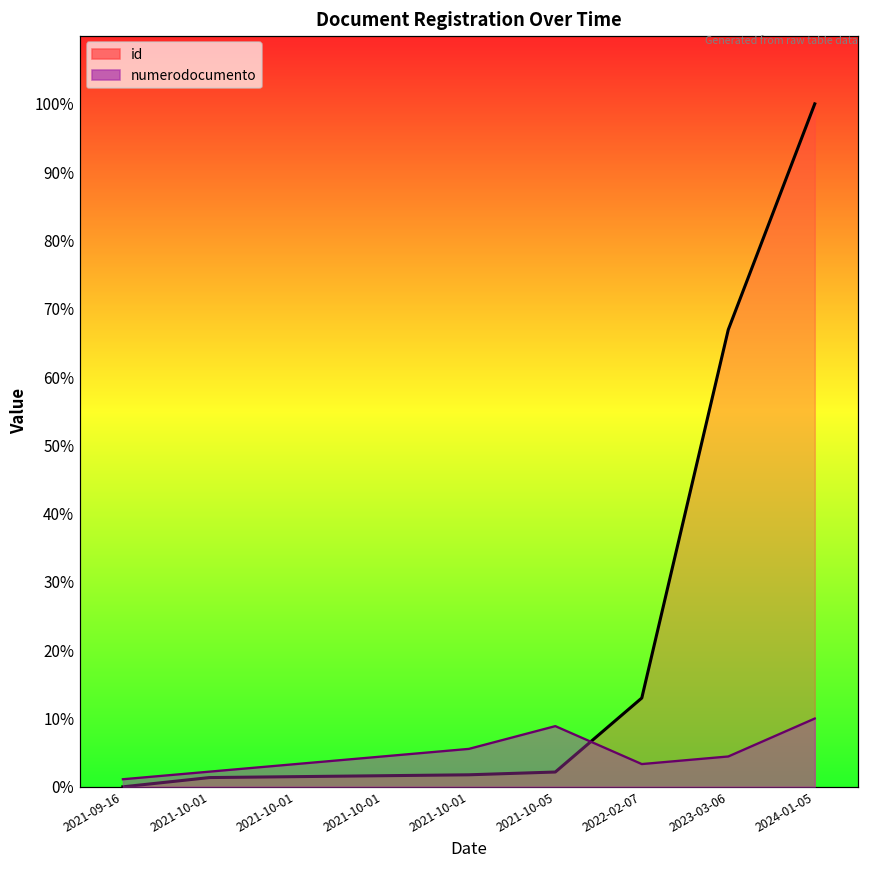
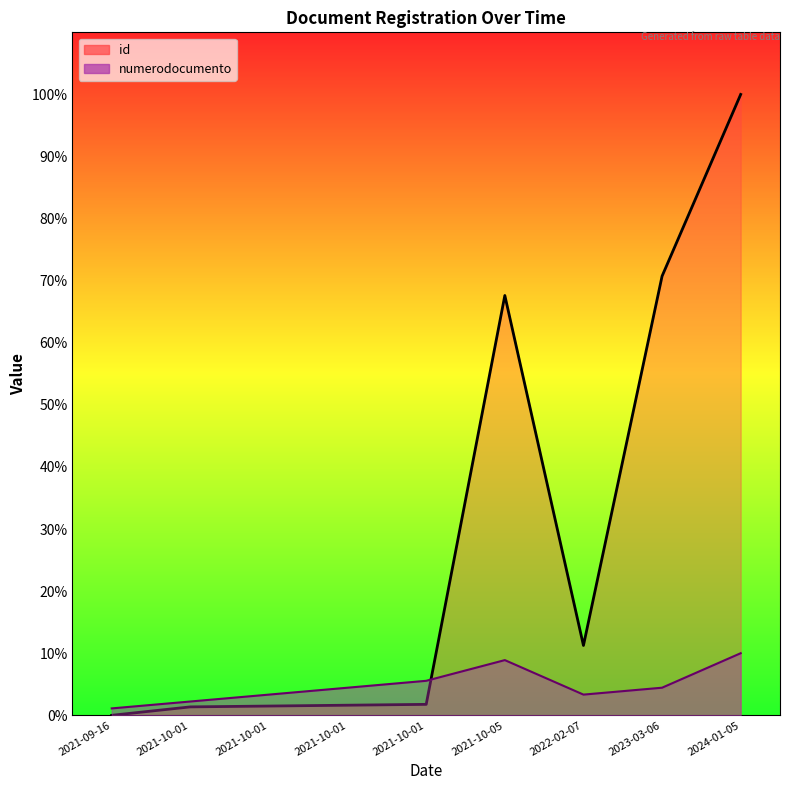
id, 2021-10-05: 2% -> 68%
id, 2022-02-07: 13% -> 11%
id, 2023-03-06: 67% -> 71%
